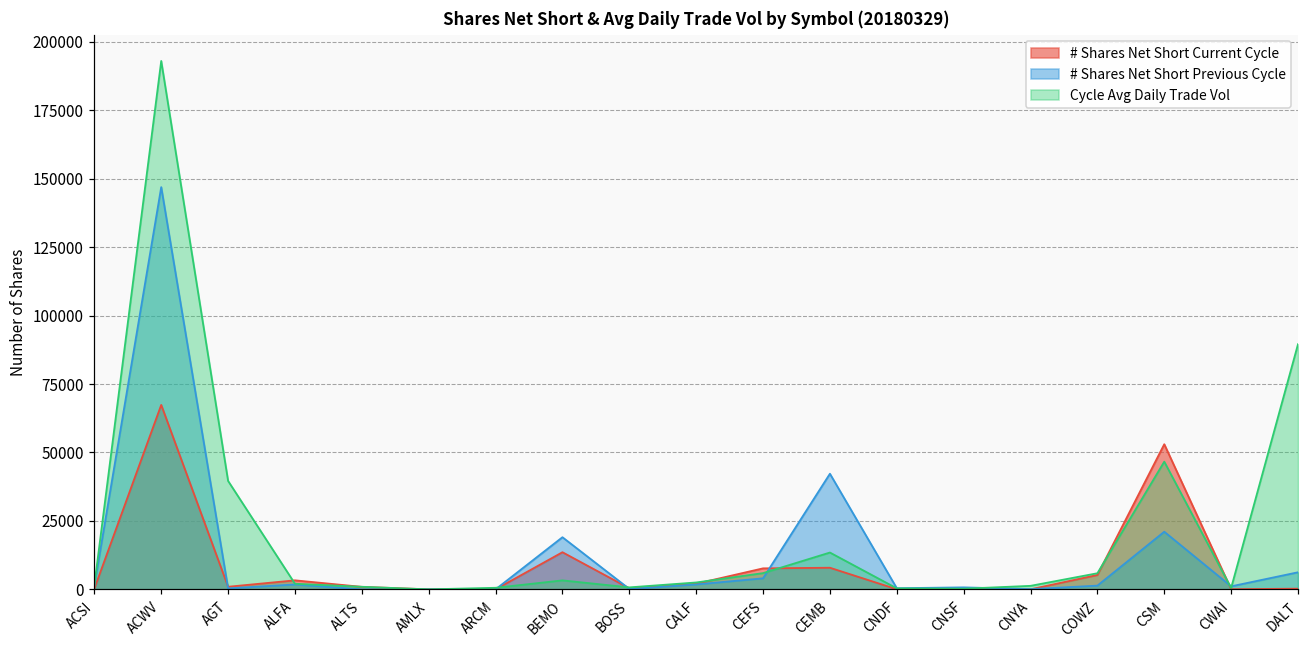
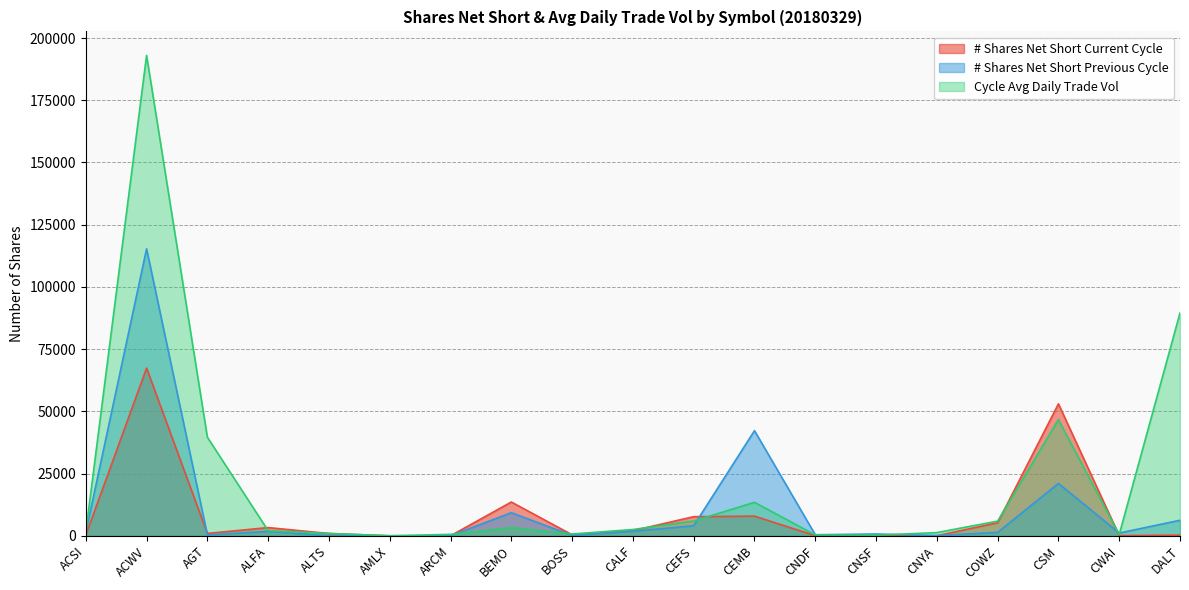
# Shares Net Short Previous Cycle, ACWV: 147000 -> 115000
# Shares Net Short Previous Cycle, BEMO: 19000 -> 9000
